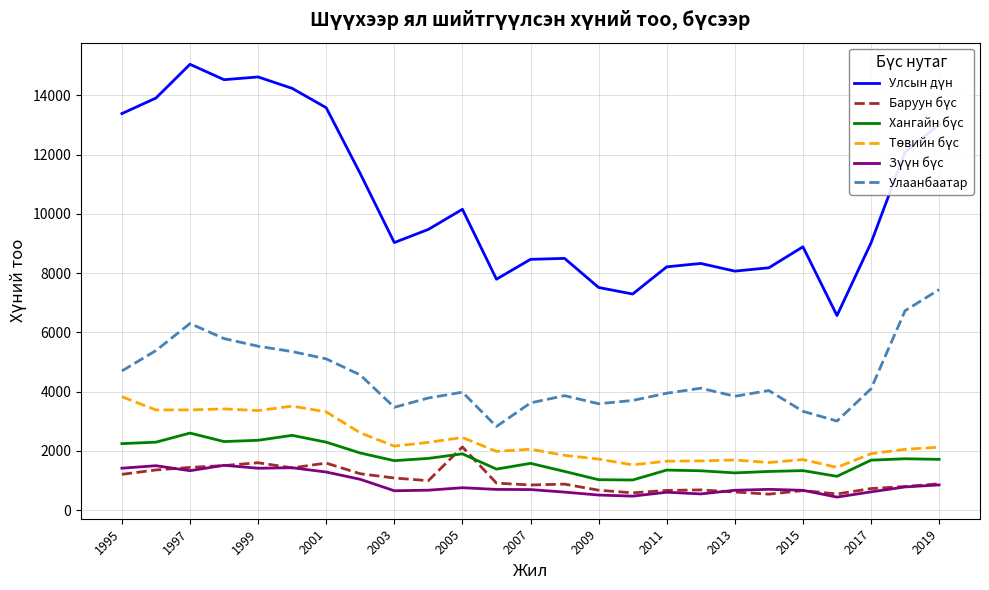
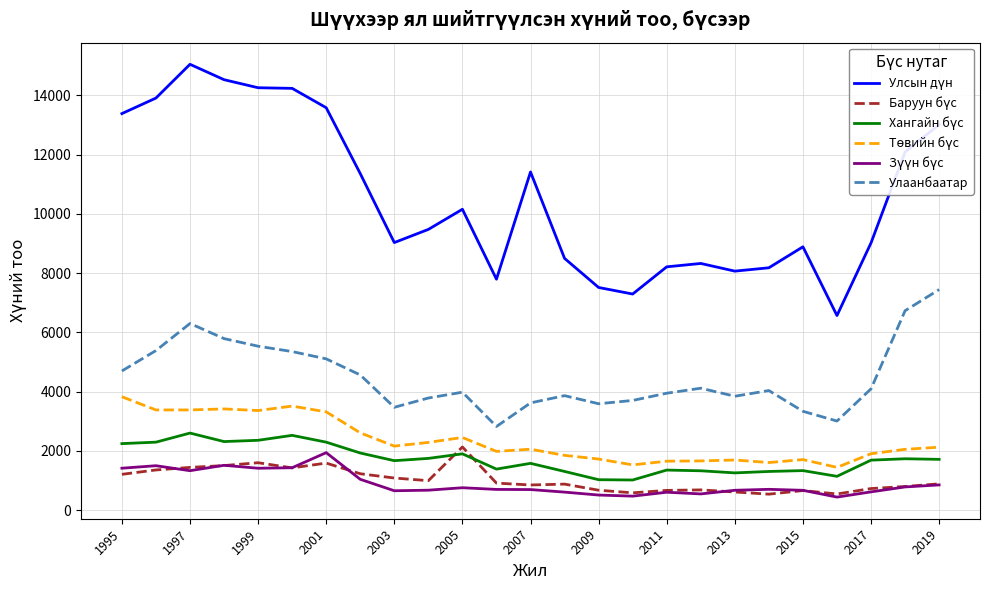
Улсын дүн, 1999: 14600 -> 14300
Зүүн бүс, 2001: 1300 -> 1900
Улсын дүн, 2007: 8500 -> 11400
